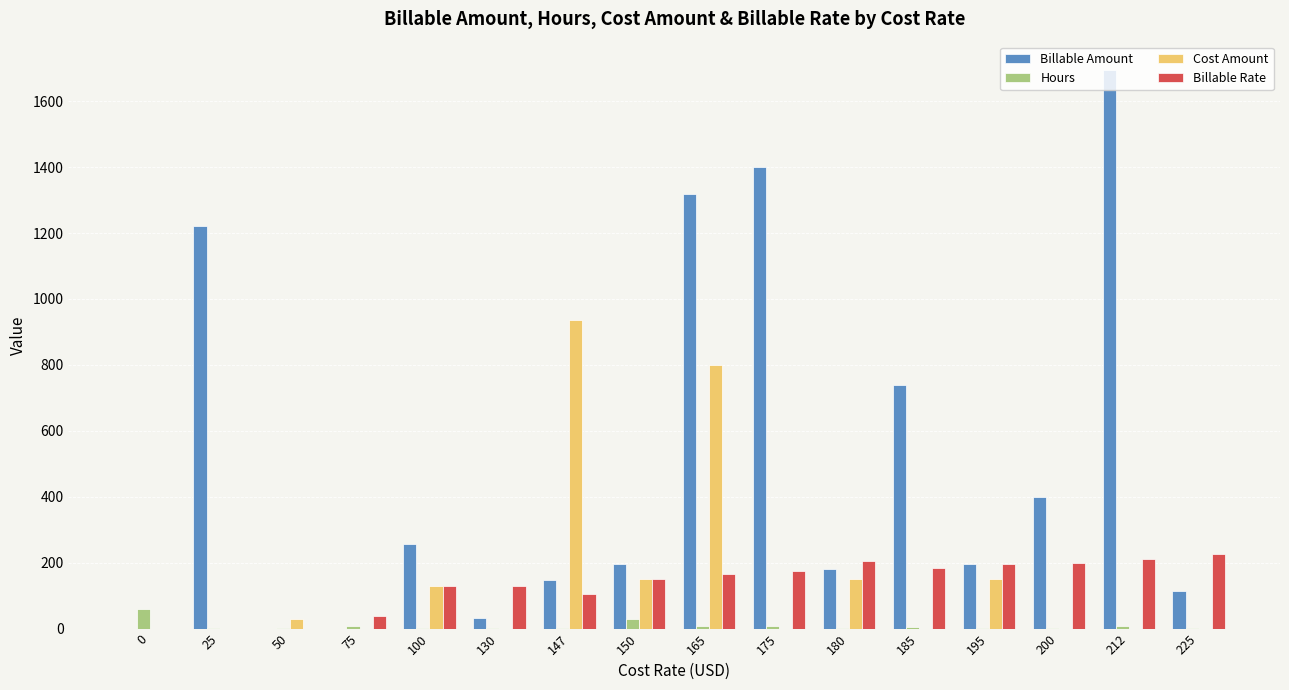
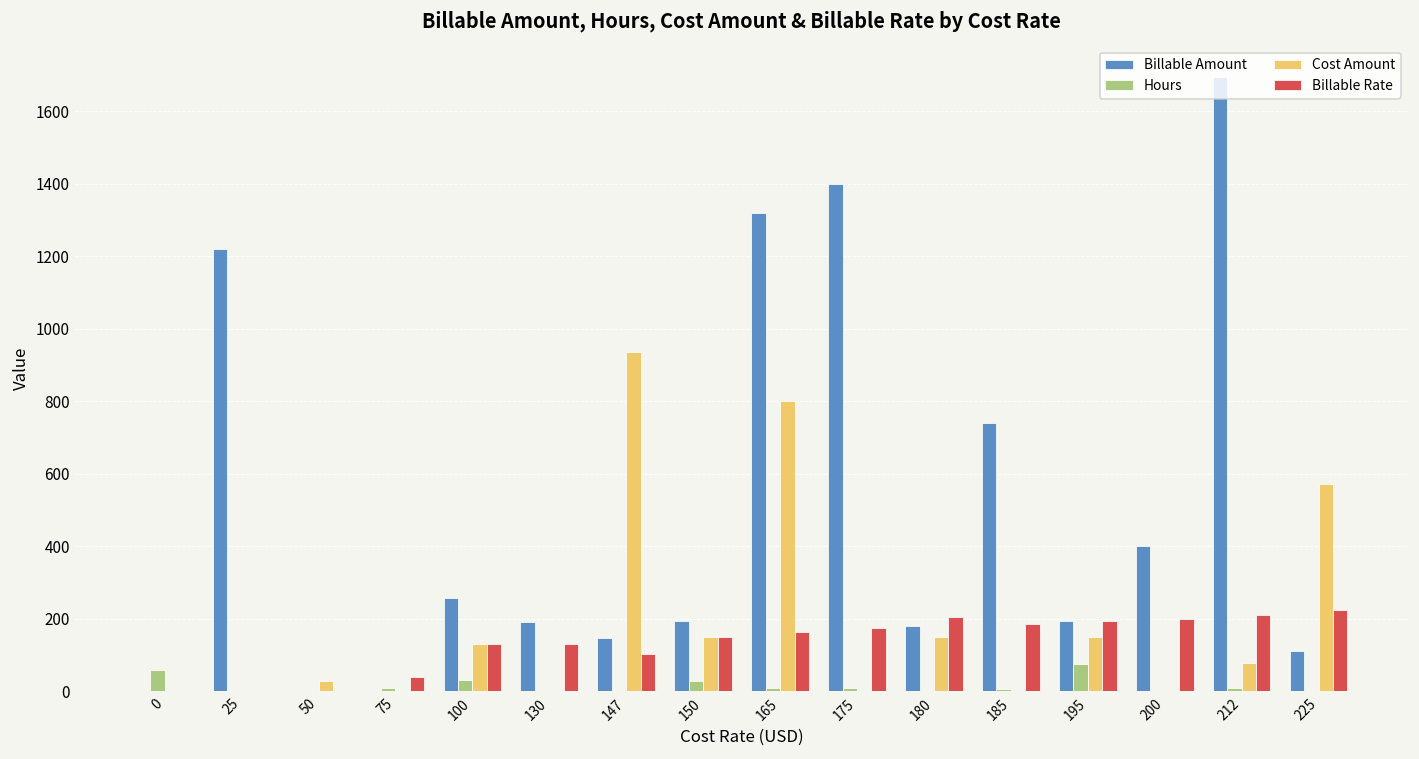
Hours, 100: 0 -> 30
Billable Amount, 130: 30 -> 190
Hours, 195: 0 -> 80
Cost Amount, 212: 0 -> 80
Cost Amount, 225: 0 -> 570
